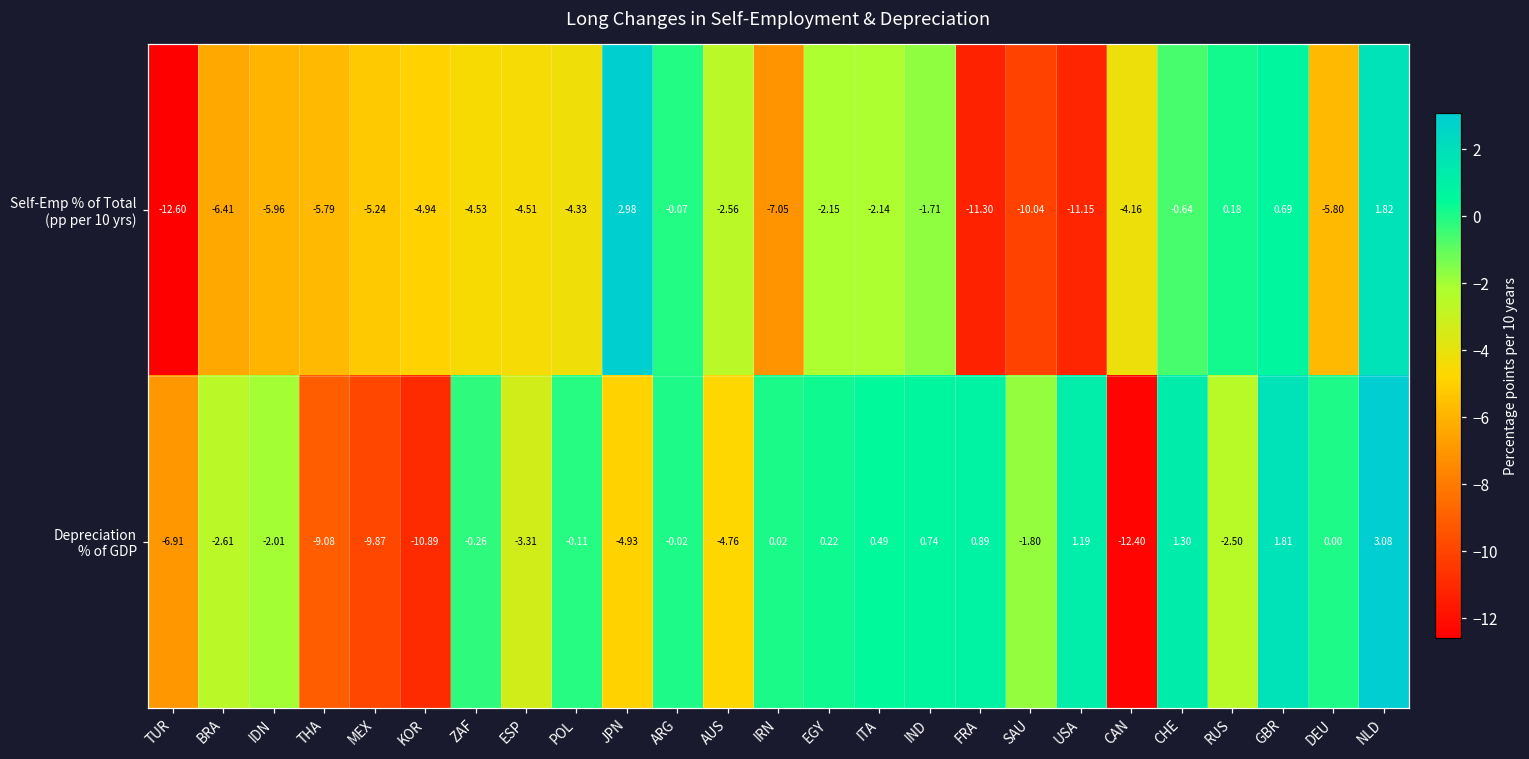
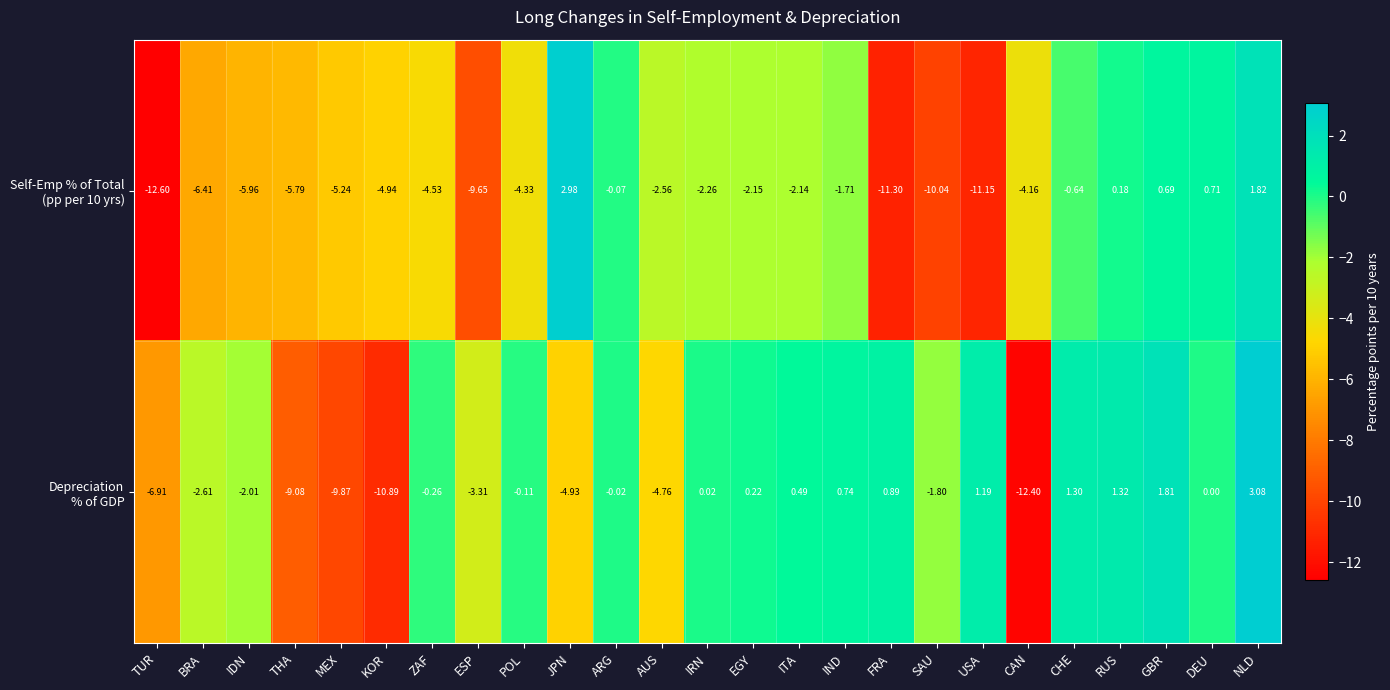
Self-Emp % of Total (pp per 10 yrs), ESP: -4.51 -> -9.65
Self-Emp % of Total (pp per 10 yrs), IRN: -7.05 -> -2.26
Self-Emp % of Total (pp per 10 yrs), DEU: -5.80 -> 0.71
Depreciation % of GDP, RUS: -2.50 -> 1.32
